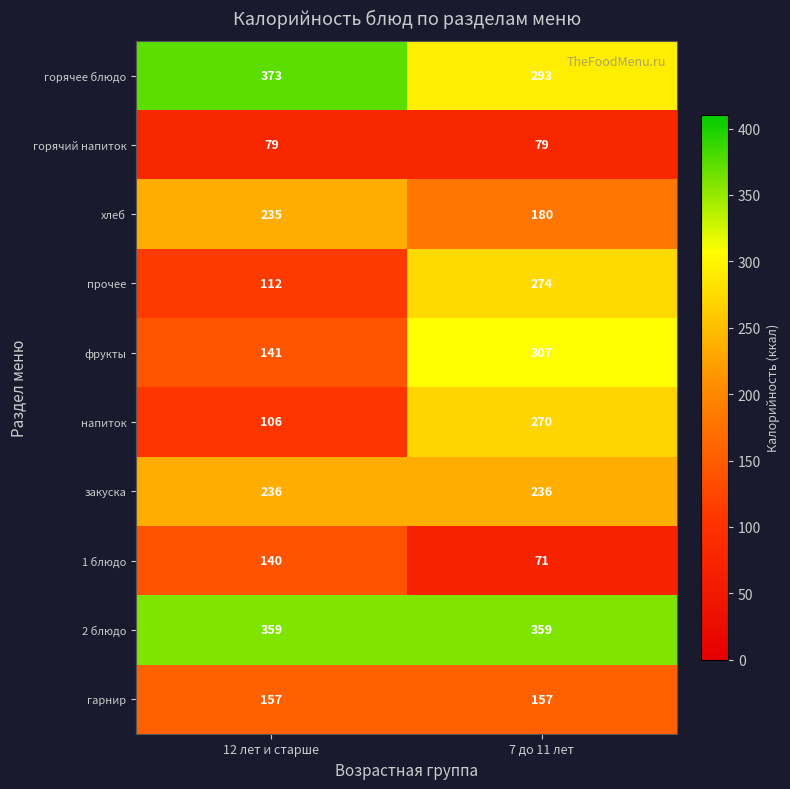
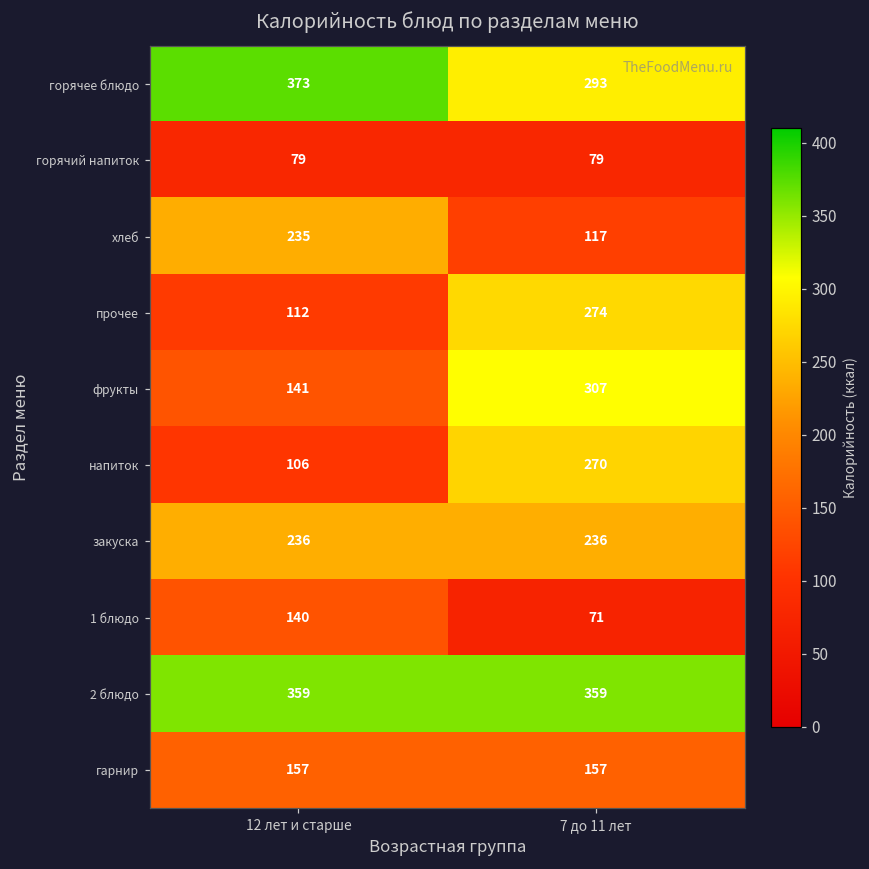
хлеб, 7 до 11 лет: 180 -> 117
